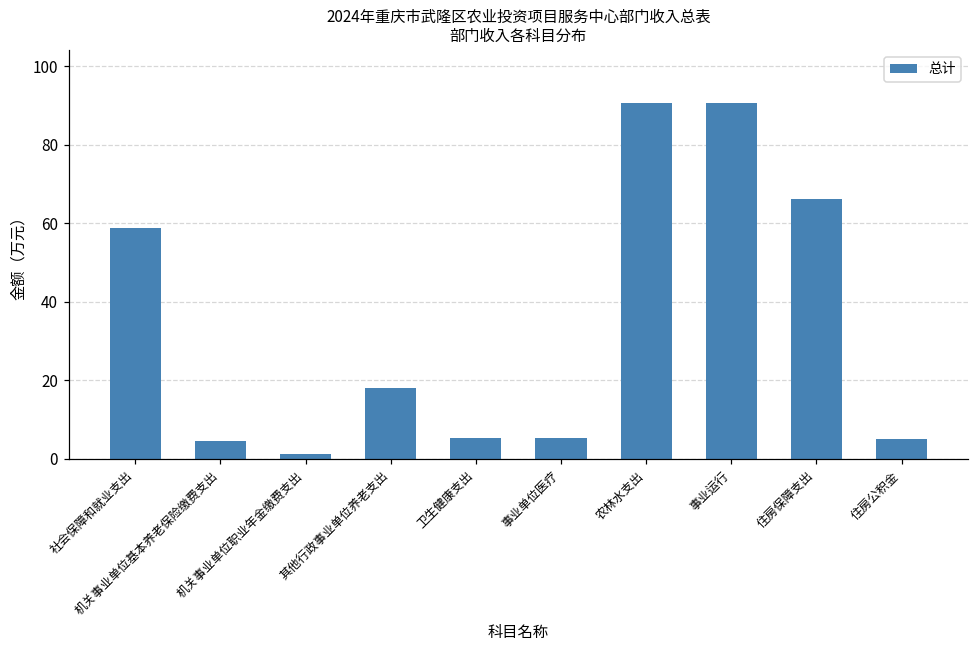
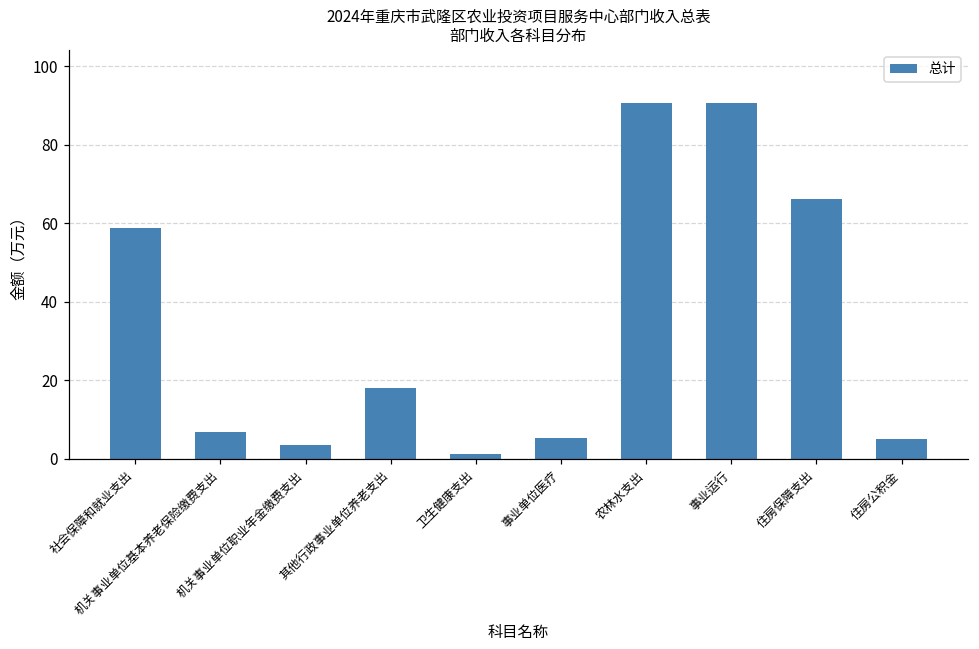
机关事业单位基本养老保险缴费支出: 5 -> 7
机关事业单位职业年金缴费支出: 1 -> 3
卫生健康支出: 5 -> 1
